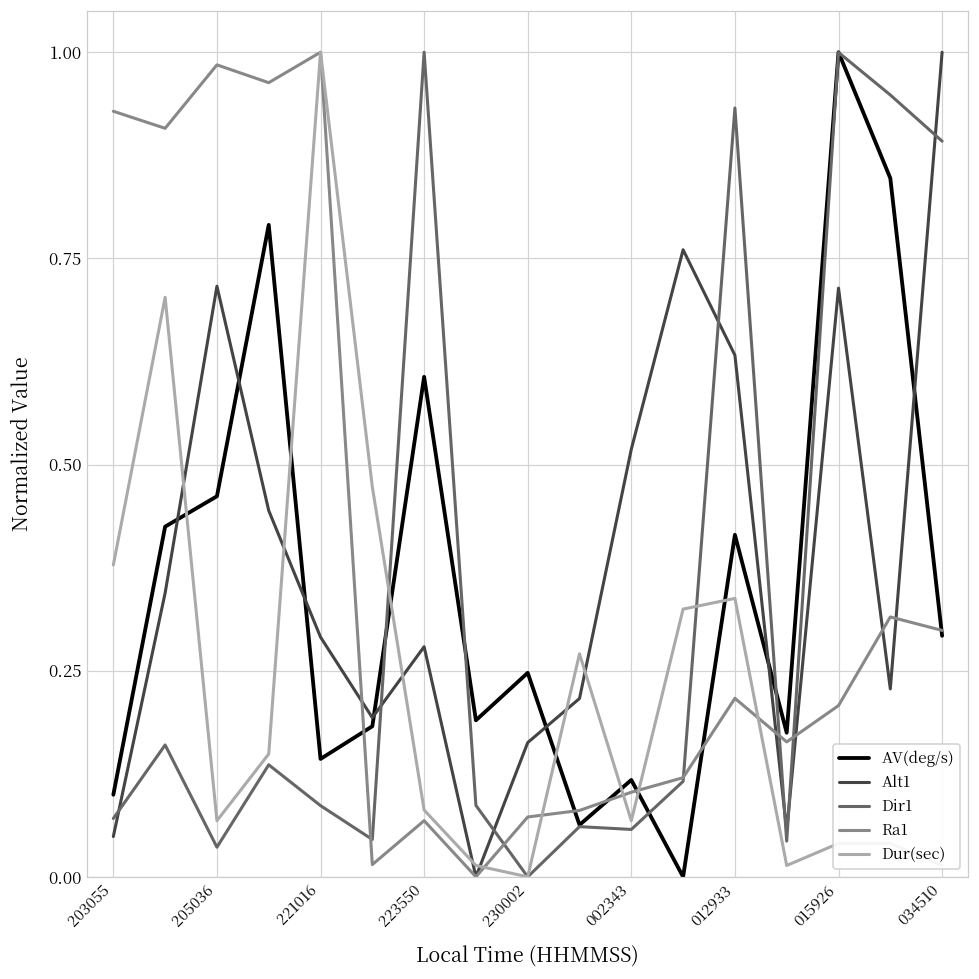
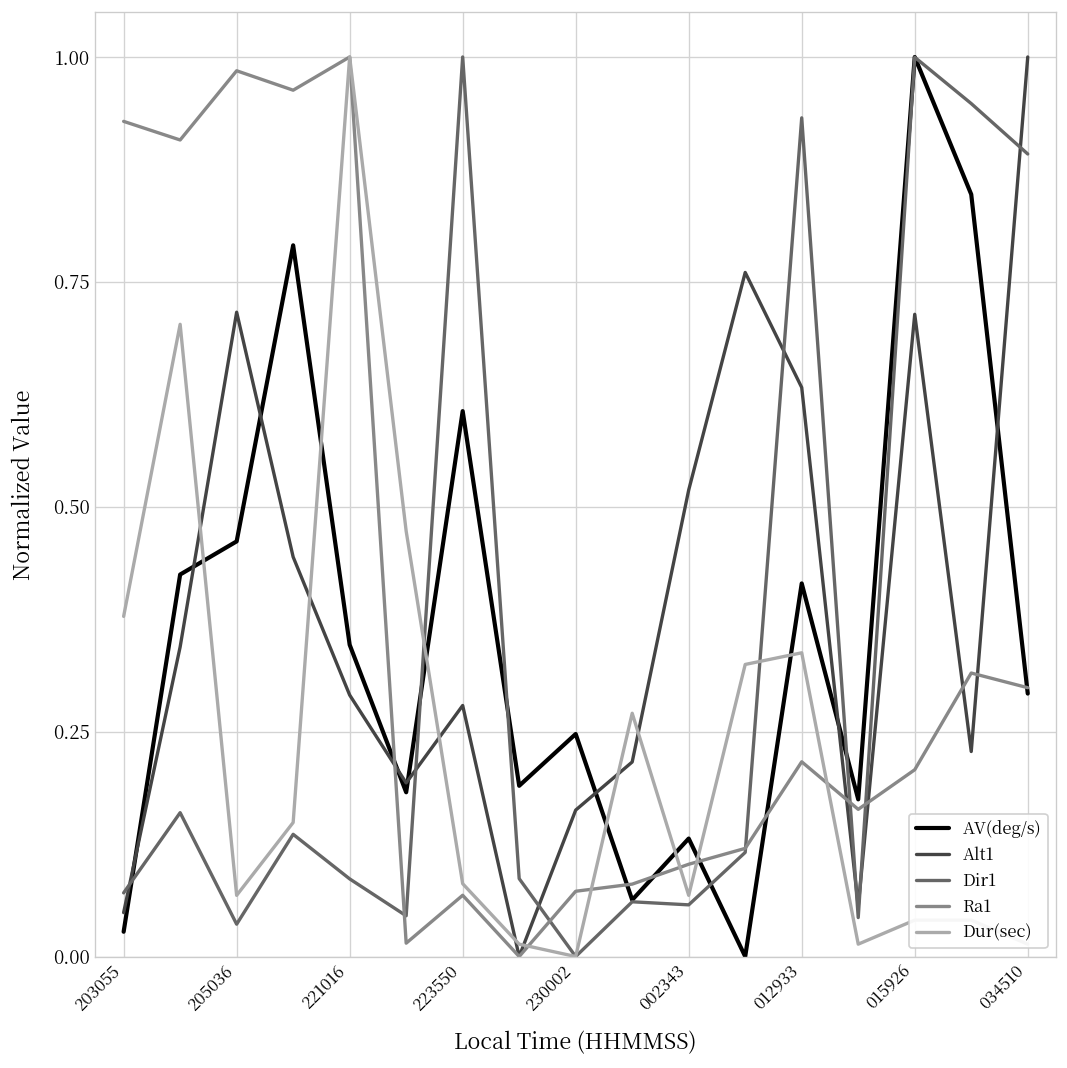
AV(deg/s), 203055: 0.10 -> 0.03
AV(deg/s), 221016: 0.14 -> 0.35
AV(deg/s), 002343: 0.12 -> 0.13
